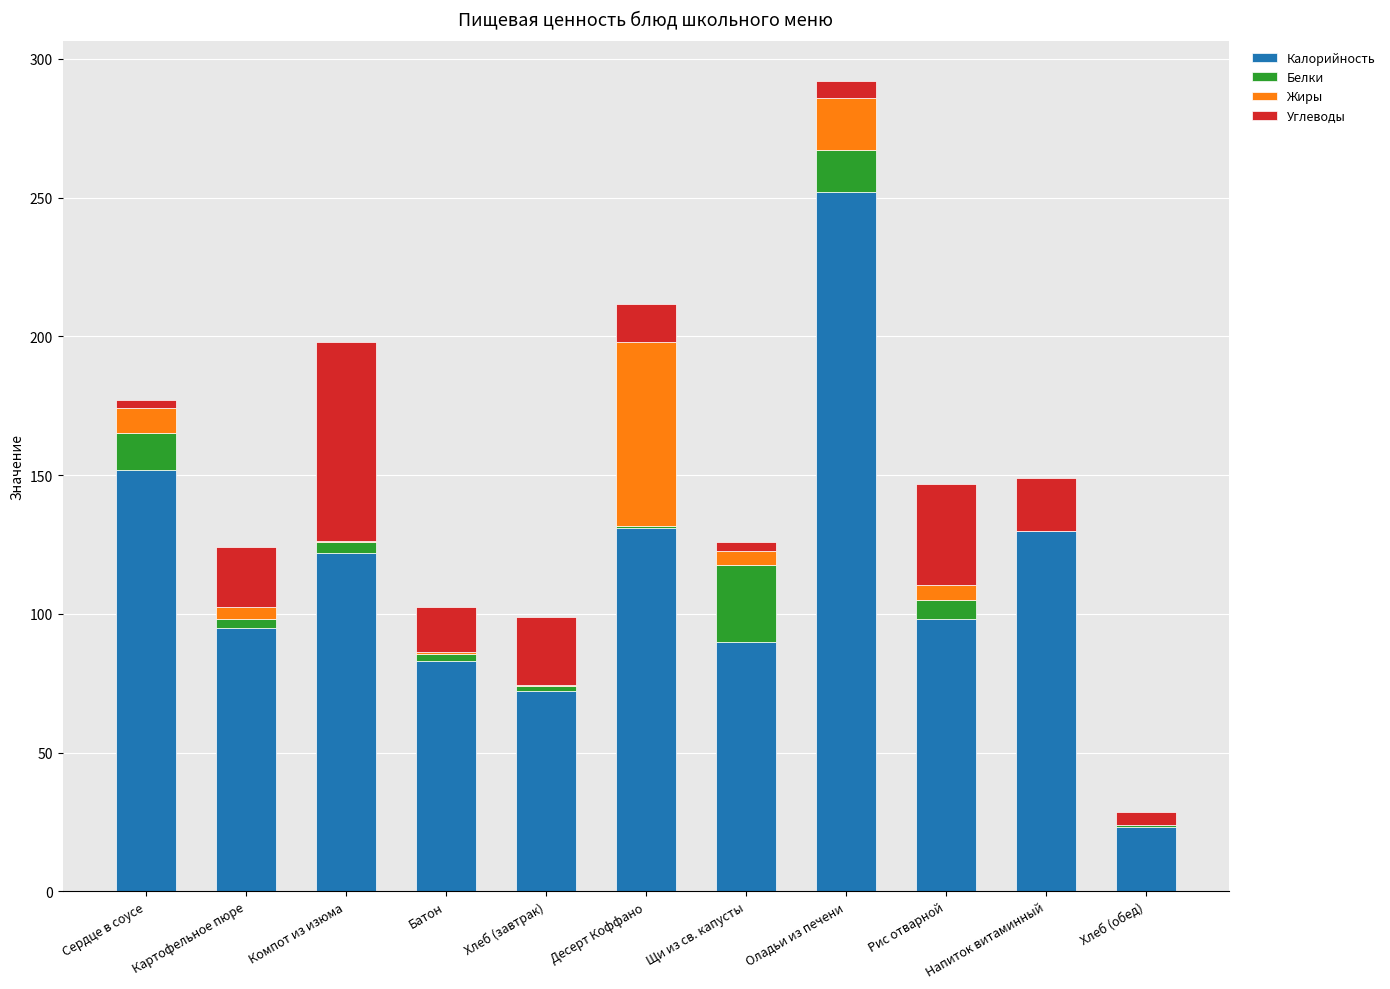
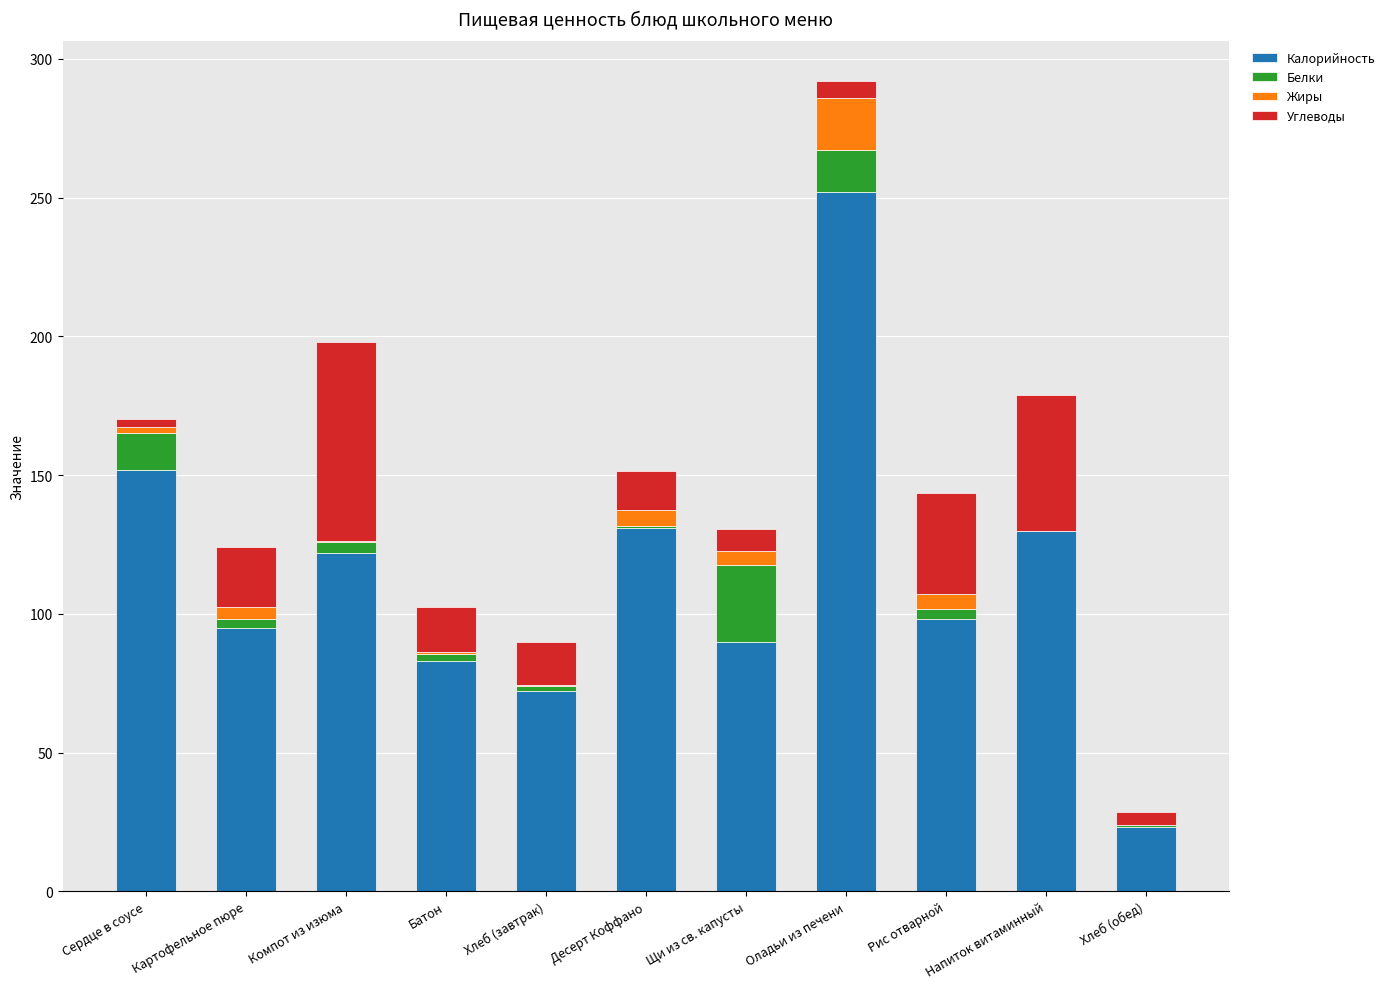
Жиры, Сердце в соусе: 9 -> 2
Углеводы, Хлеб (завтрак): 24 -> 15
Жиры, Десерт Коффано: 66 -> 6
Углеводы, Щи из св. капусты: 3 -> 8
Белки, Рис отварной: 7 -> 4
Углеводы, Напиток витаминный: 19 -> 49
